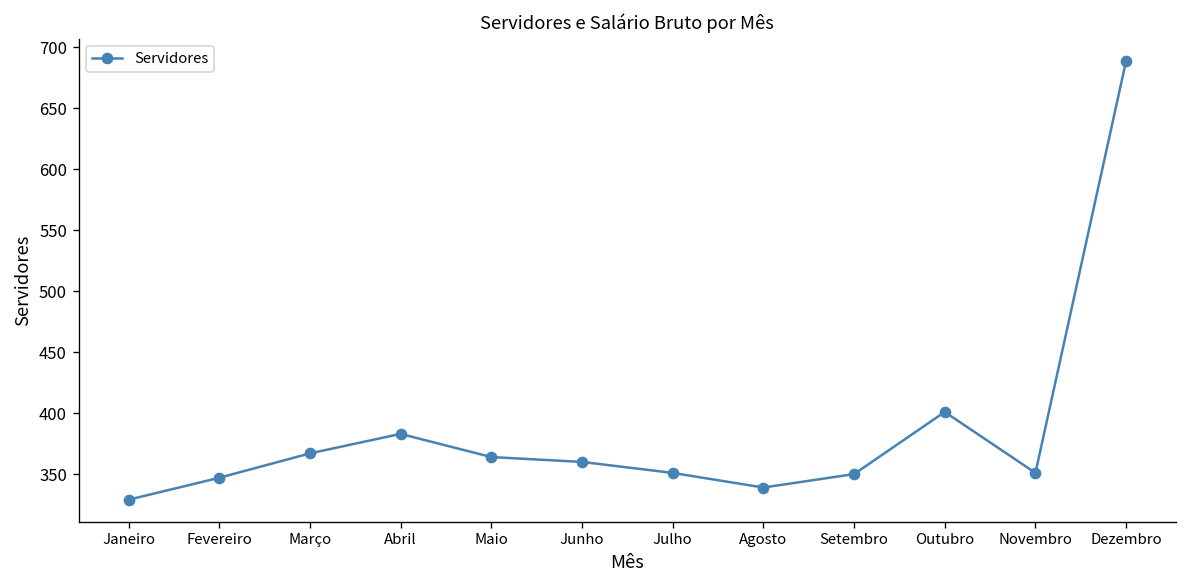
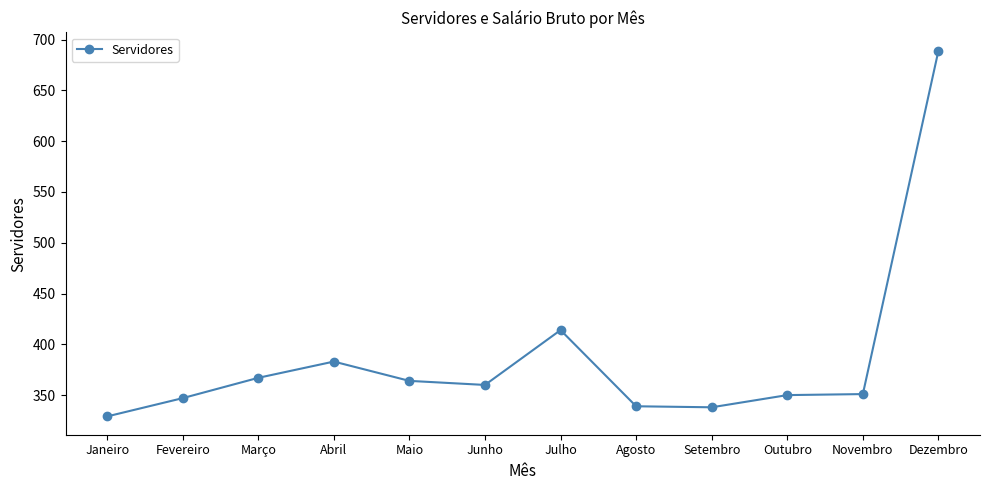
Julho: 351 -> 414
Setembro: 350 -> 338
Outubro: 401 -> 350
